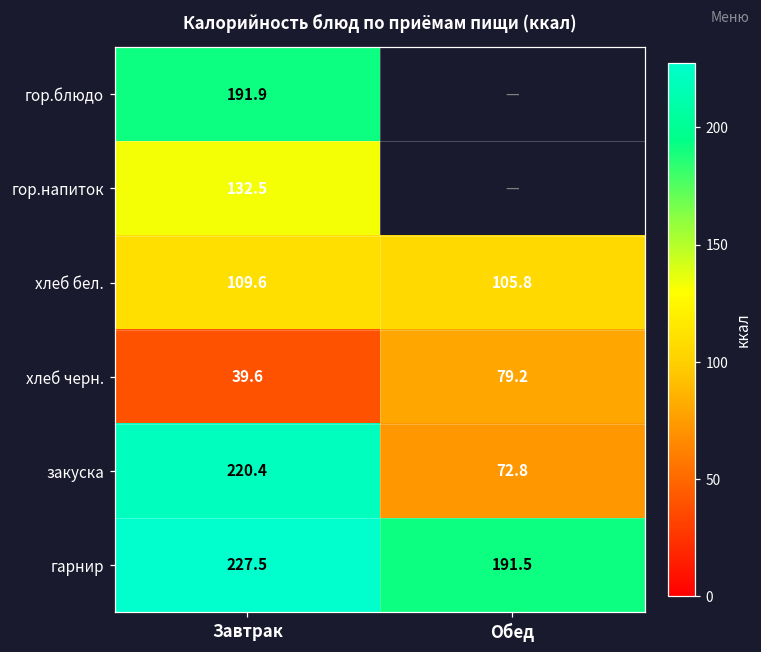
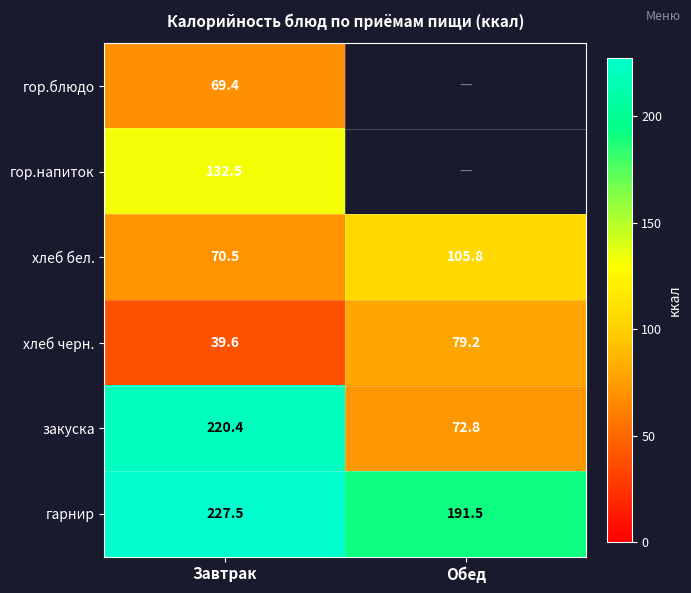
гор.блюдо, Завтрак: 191.9 -> 69.4
хлеб бел., Завтрак: 109.6 -> 70.5
